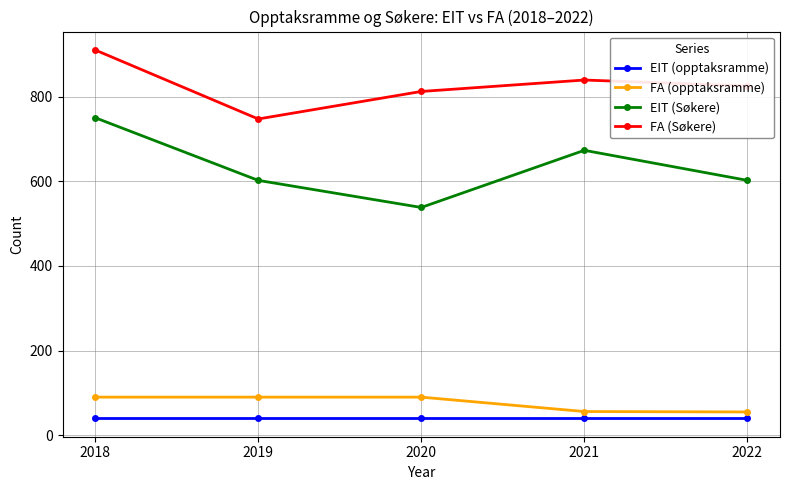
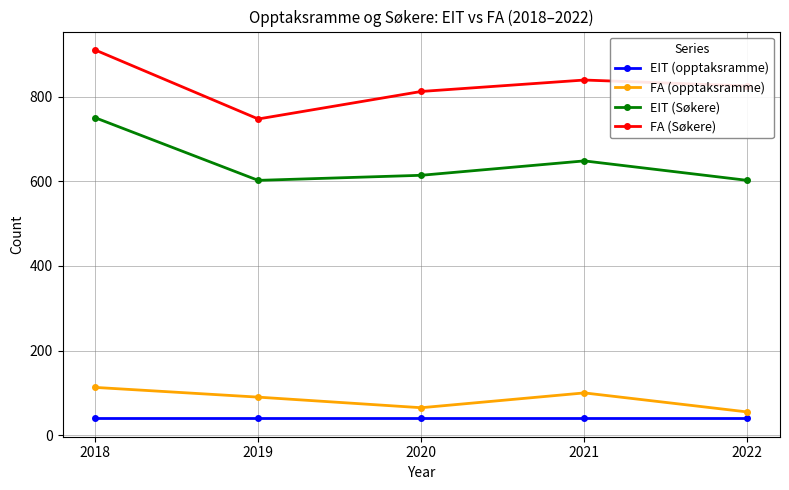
FA (opptaksramme), 2018: 90 -> 110
FA (opptaksramme), 2020: 90 -> 70
EIT (Søkere), 2020: 540 -> 610
FA (opptaksramme), 2021: 60 -> 100
EIT (Søkere), 2021: 670 -> 650
